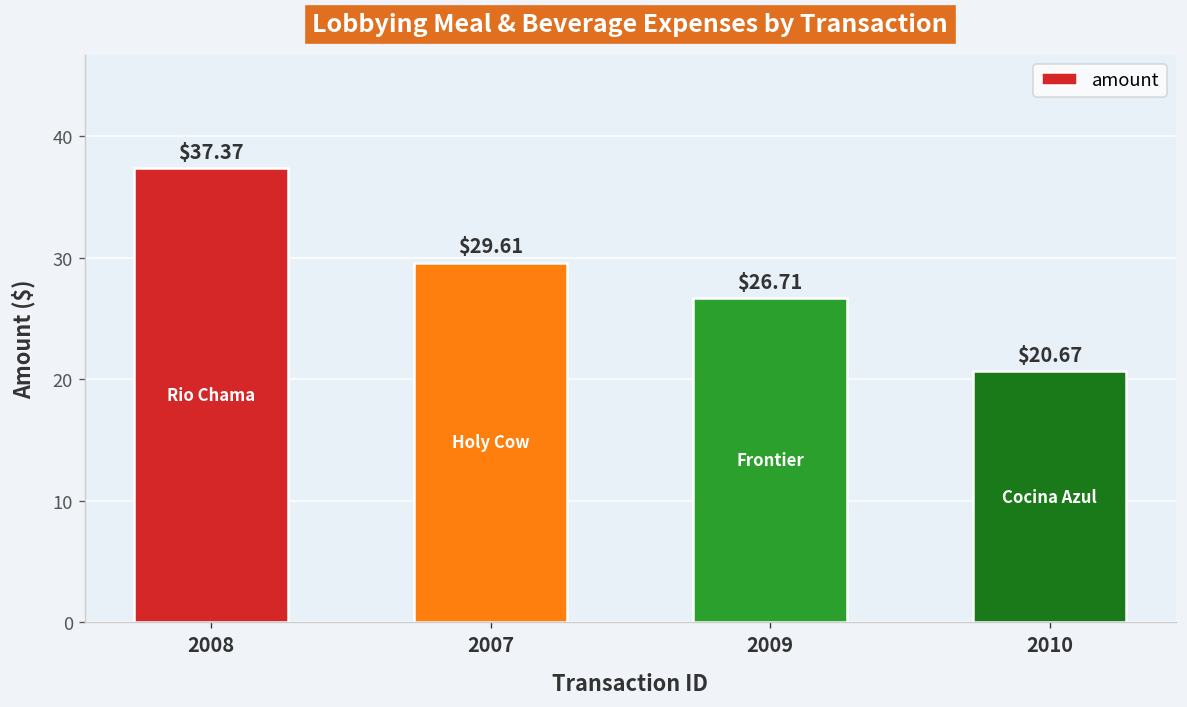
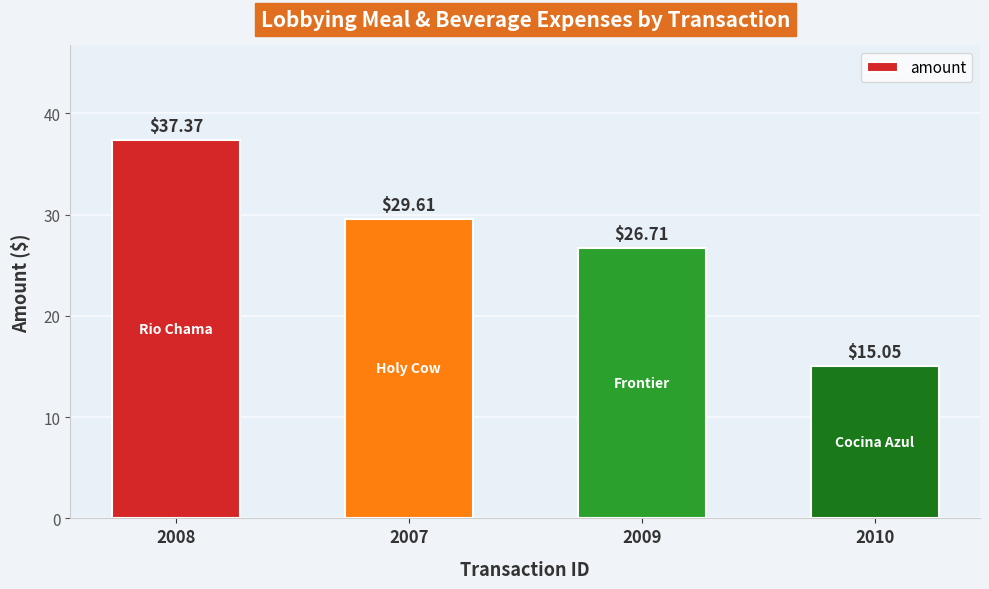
2010: $20.67 -> $15.05
